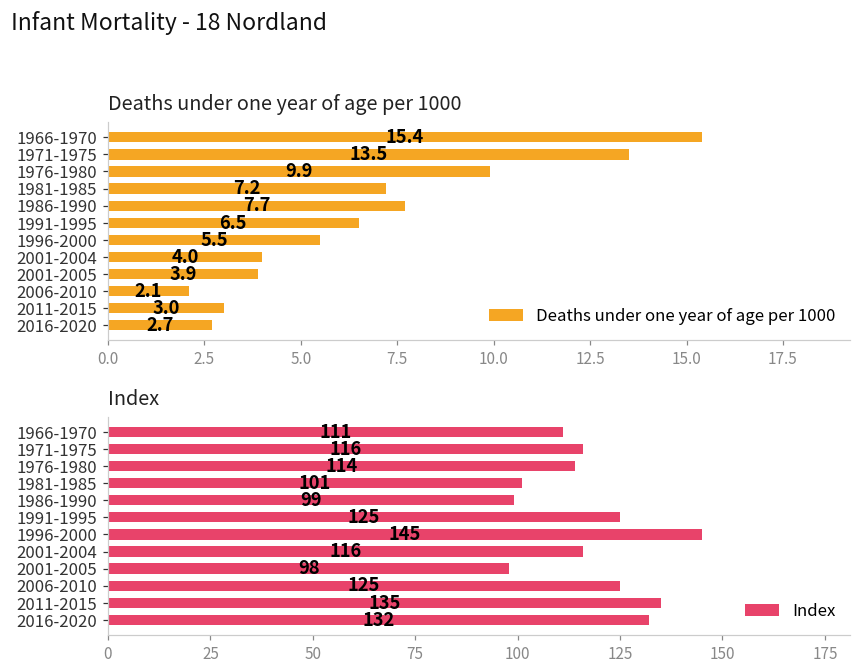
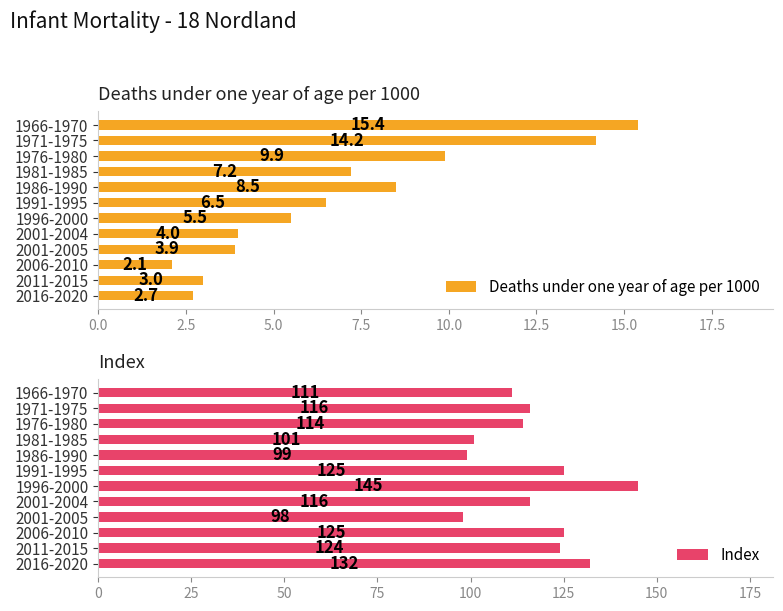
Deaths under one year of age per 1000, 1971-1975: 13.5 -> 14.2
Deaths under one year of age per 1000, 1986-1990: 7.7 -> 8.5
Index, 2011-2015: 135 -> 124
